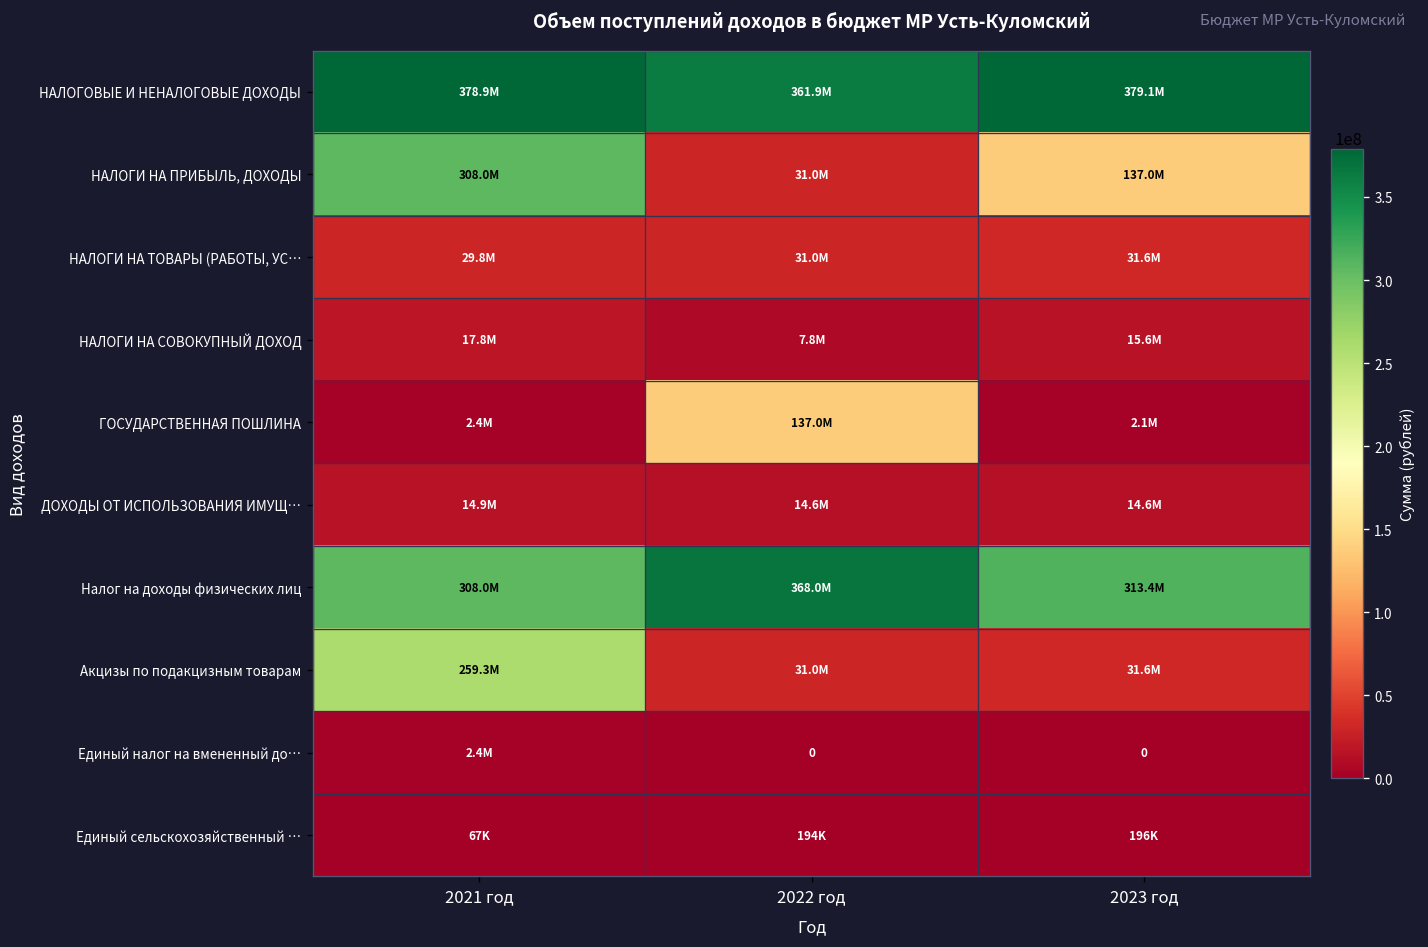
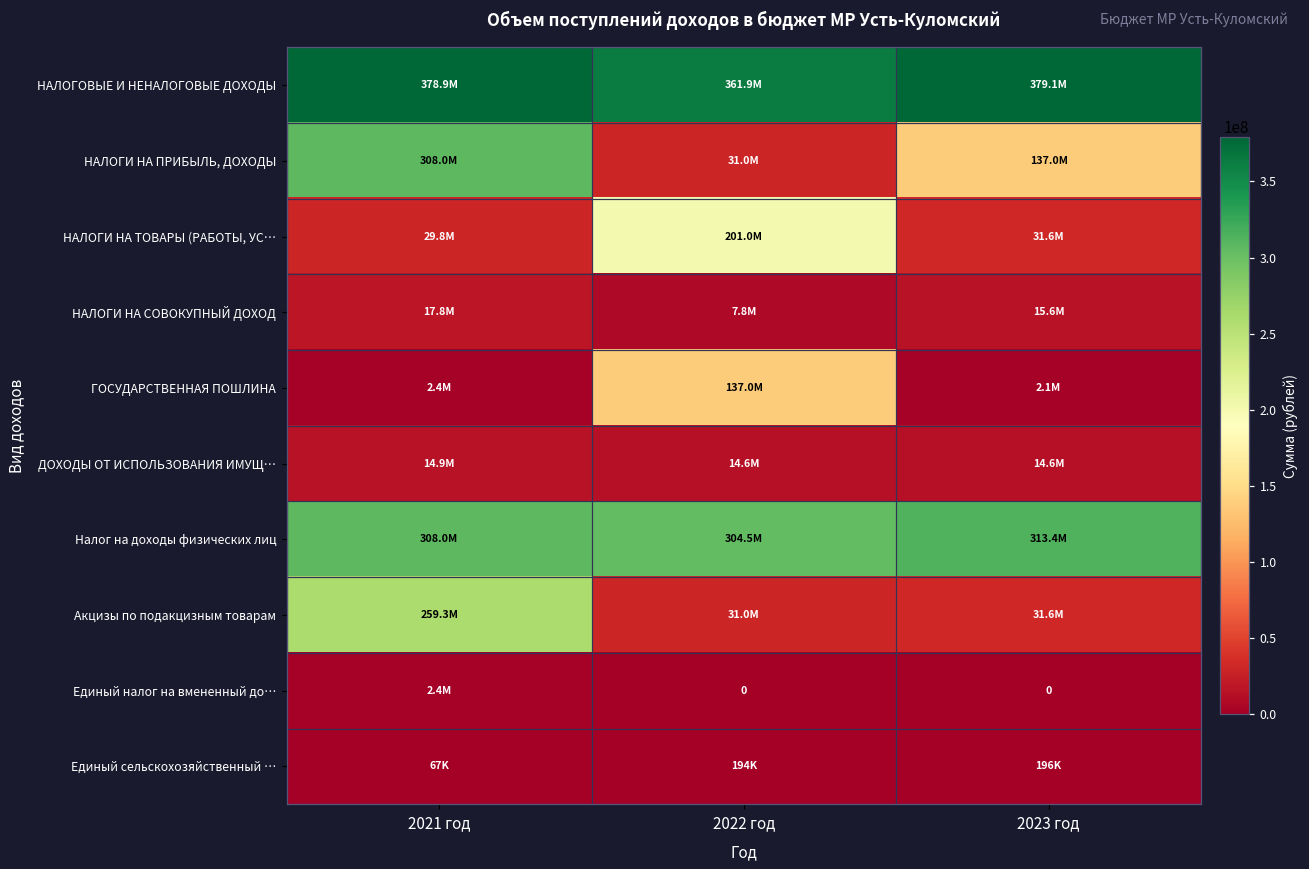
НАЛОГИ НА ТОВАРЫ (РАБОТЫ, УС…, 2022 год: 31.0M -> 201.0M
Налог на доходы физических лиц, 2022 год: 368.0M -> 304.5M
